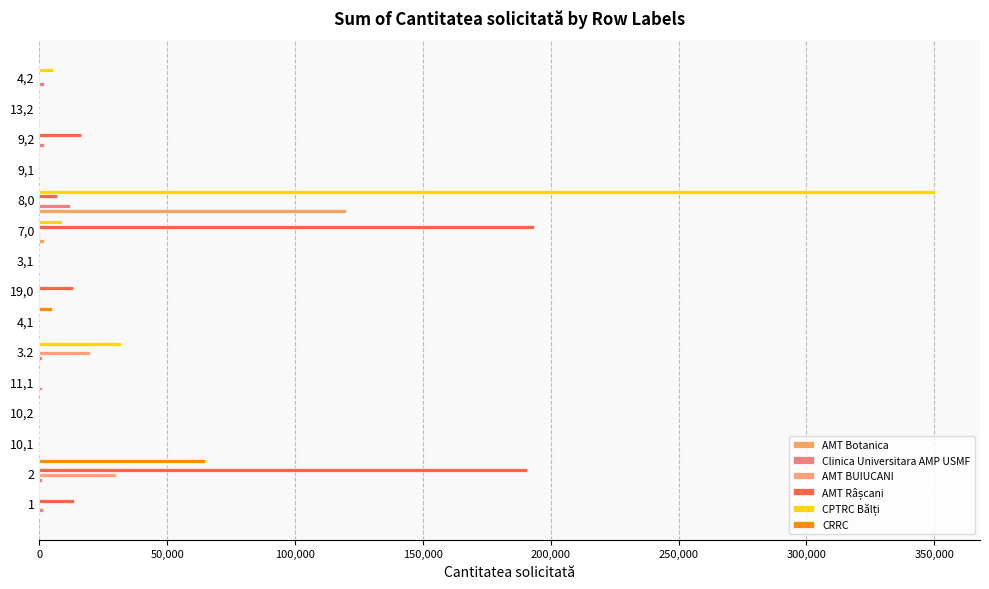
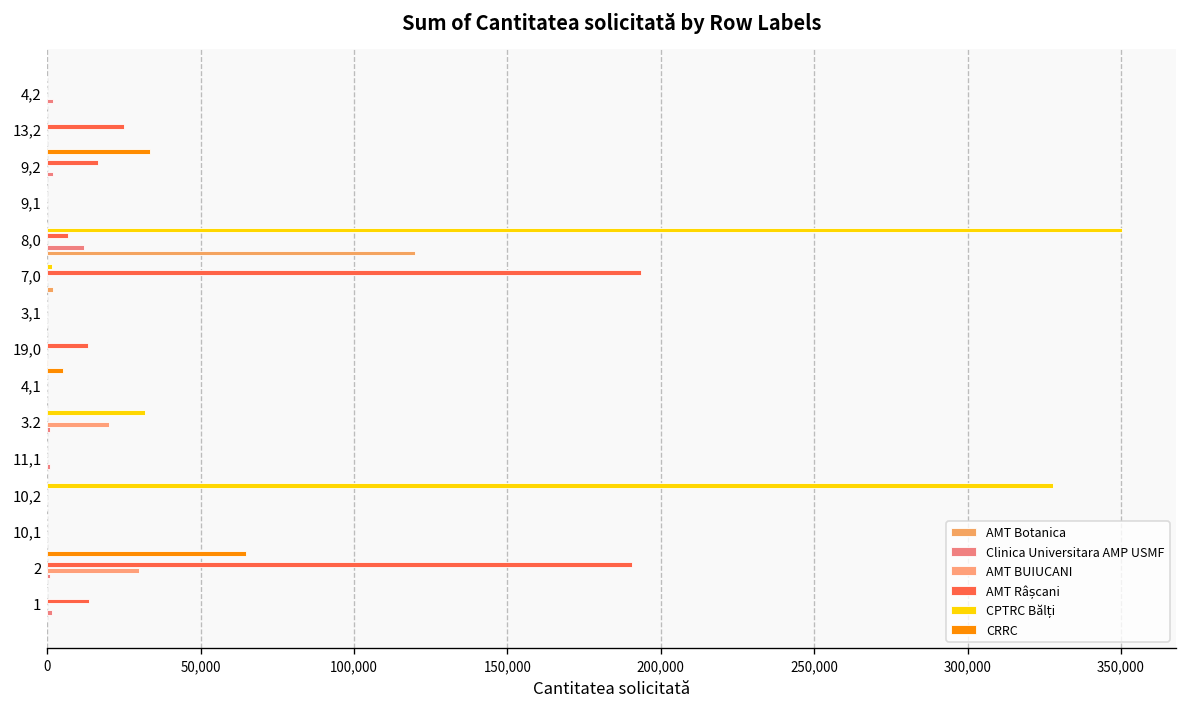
CPTRC Bălți, 4,2: 5,000 -> 0
AMT Râșcani, 13,2: 0 -> 25,000
CRRC, 9,2: 0 -> 34,000
CPTRC Bălți, 7,0: 9,000 -> 2,000
CPTRC Bălți, 10,2: 0 -> 328,000
